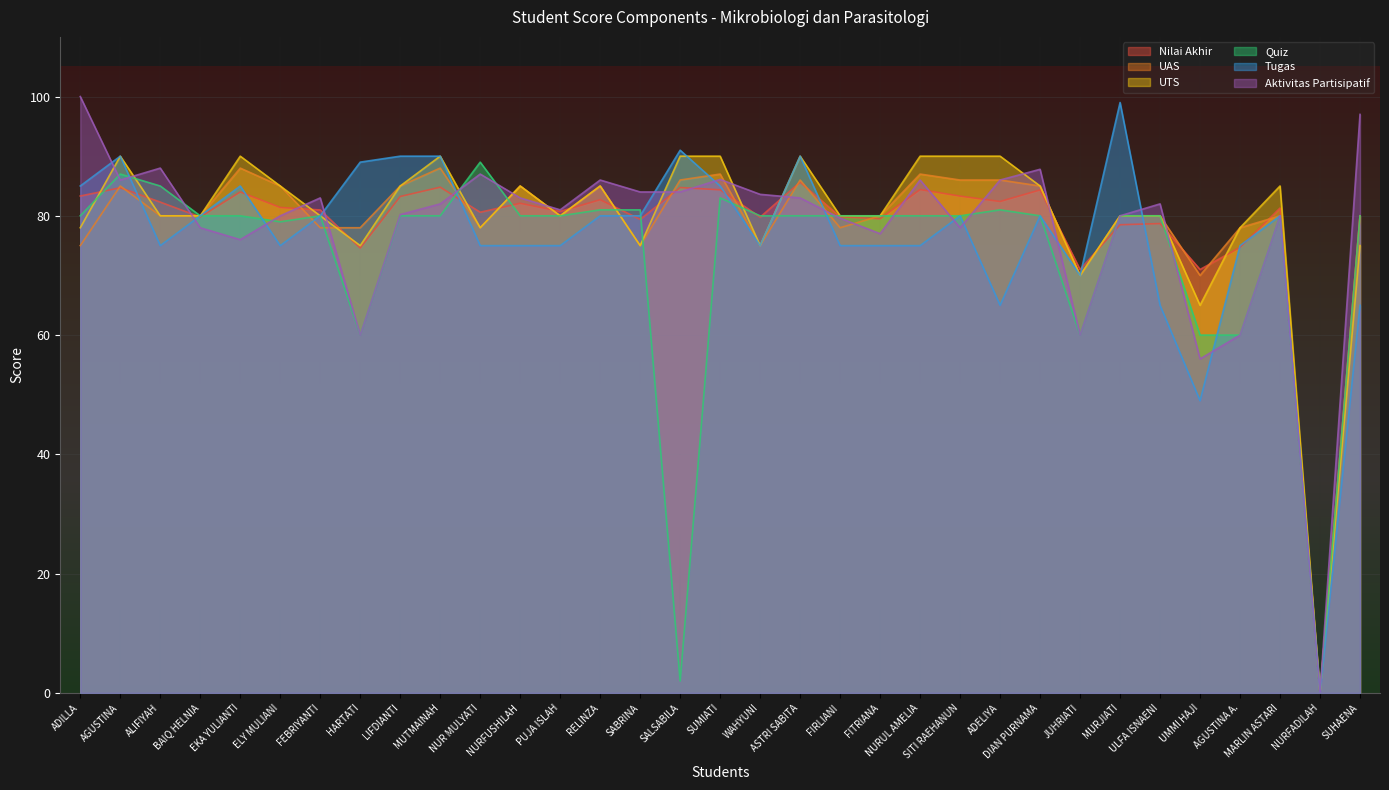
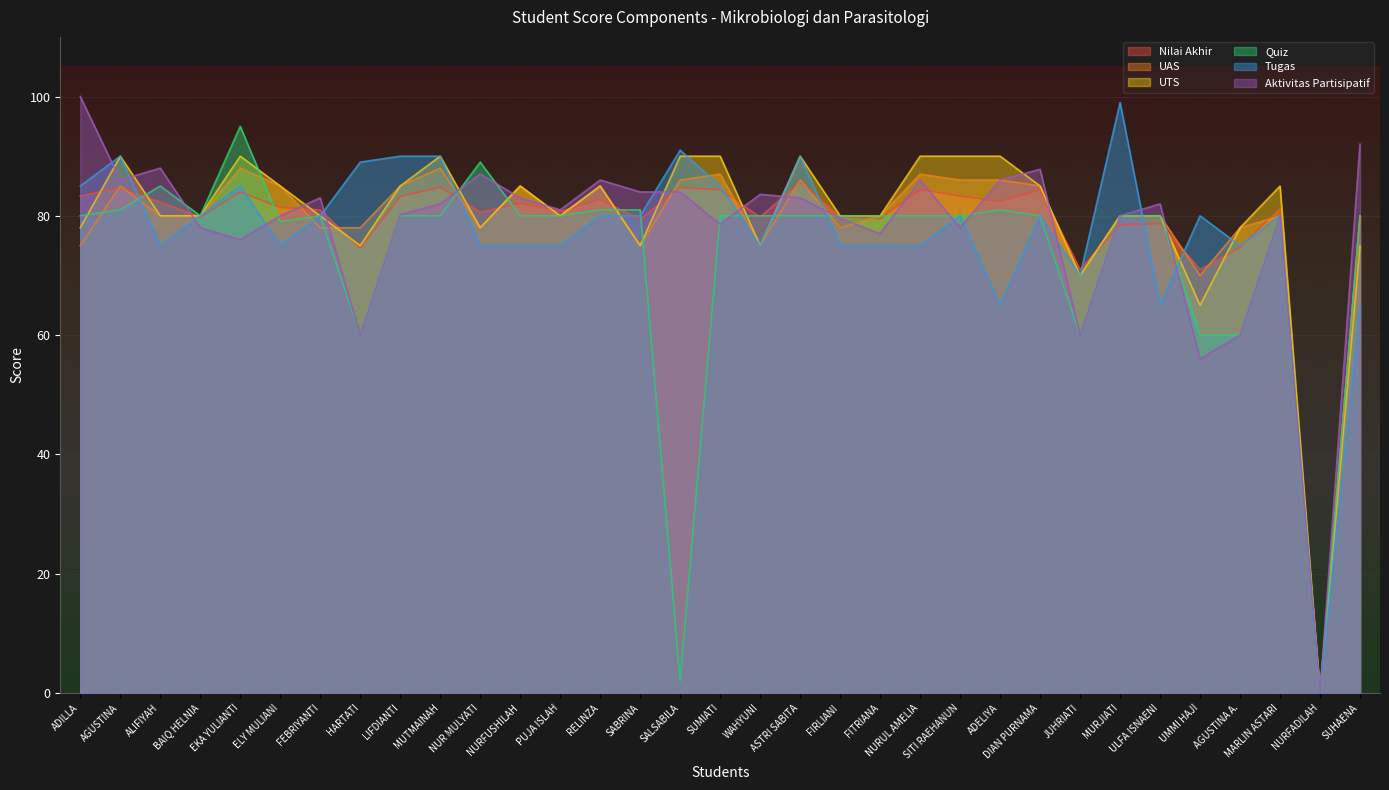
Quiz, AGUSTINA: 87 -> 81
Quiz, EKA YULIANTI: 80 -> 95
Quiz, SUMIATI: 83 -> 80
Aktivitas Partisipatif, SUMIATI: 86 -> 79
Tugas, UMMI HAJI: 49 -> 80
Aktivitas Partisipatif, SUHAENA: 97 -> 92
